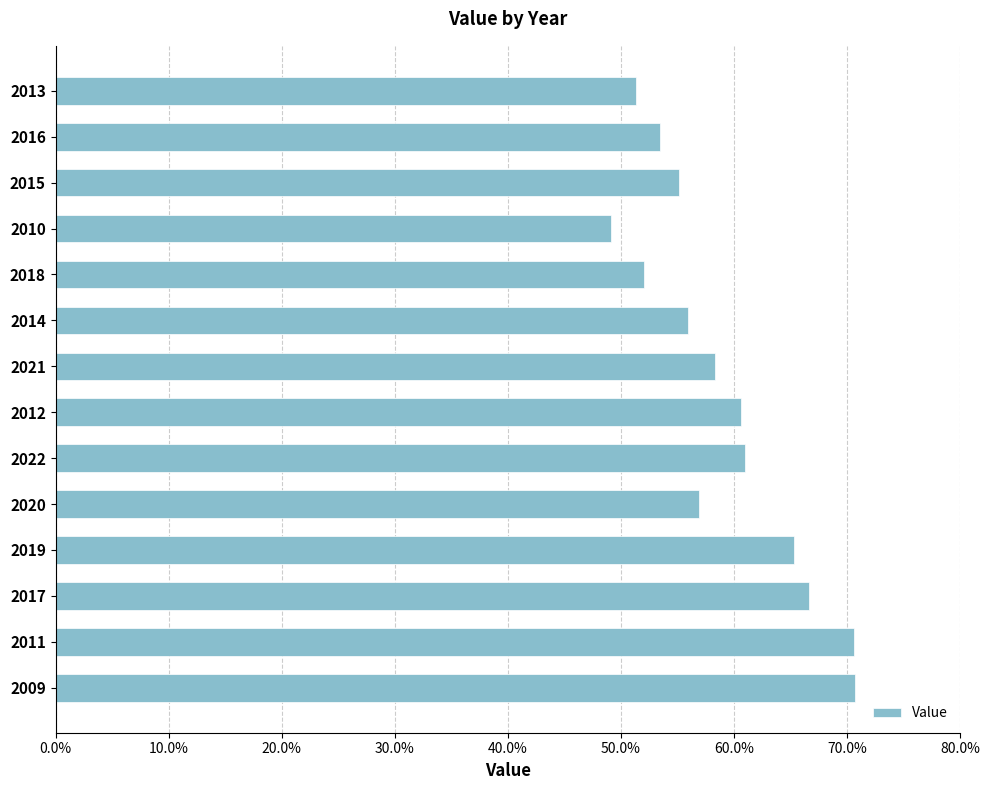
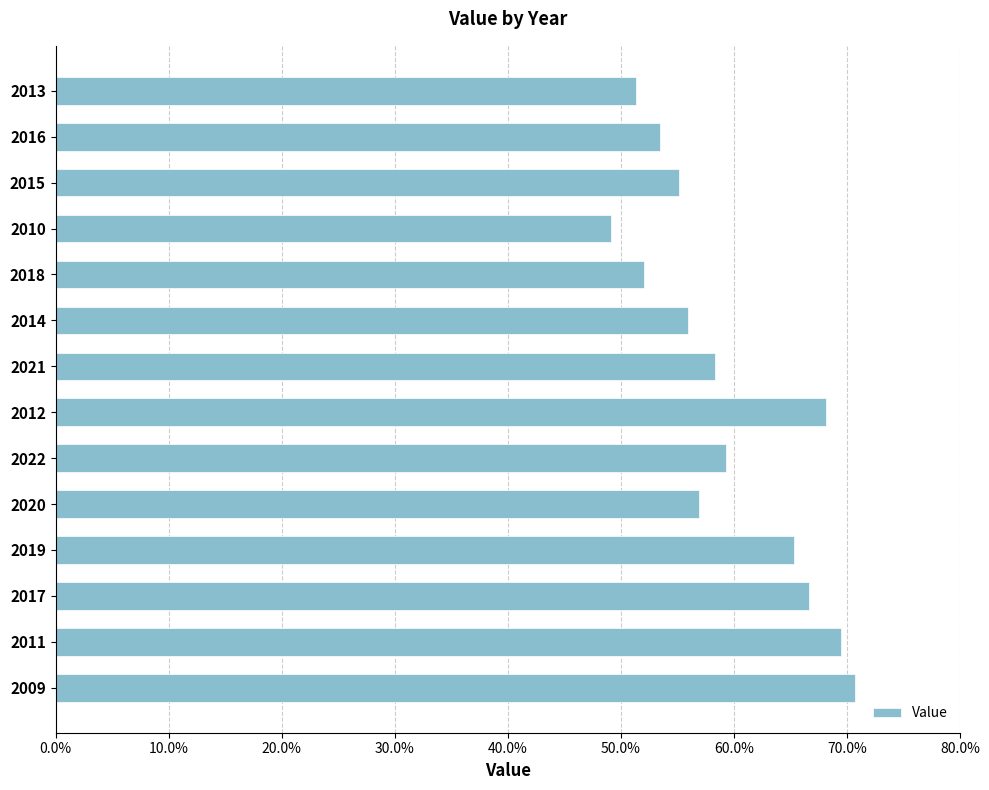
2012: 60.7% -> 68.1%
2022: 60.9% -> 59.3%
2011: 70.6% -> 69.5%
